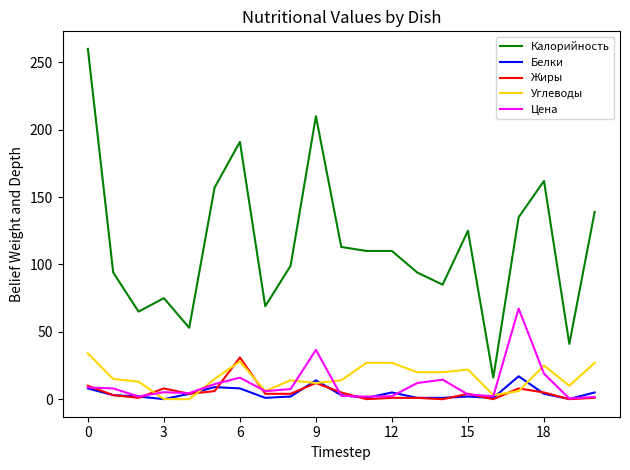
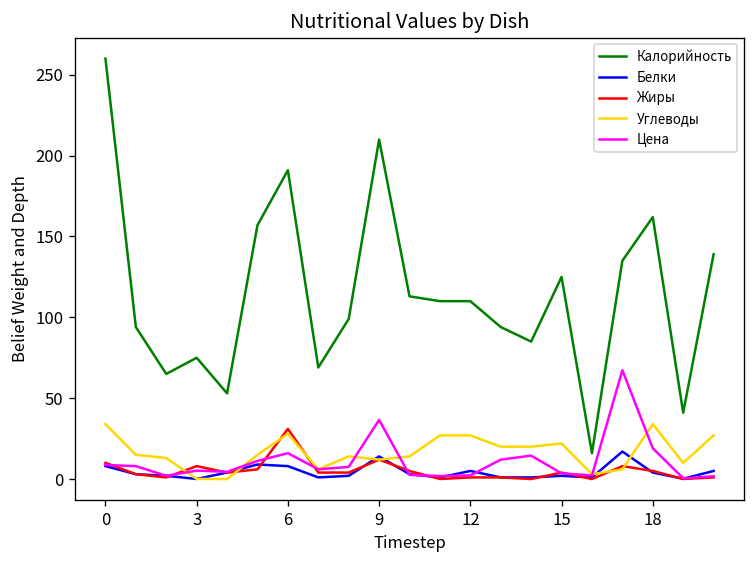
Углеводы, 18: 25 -> 34
